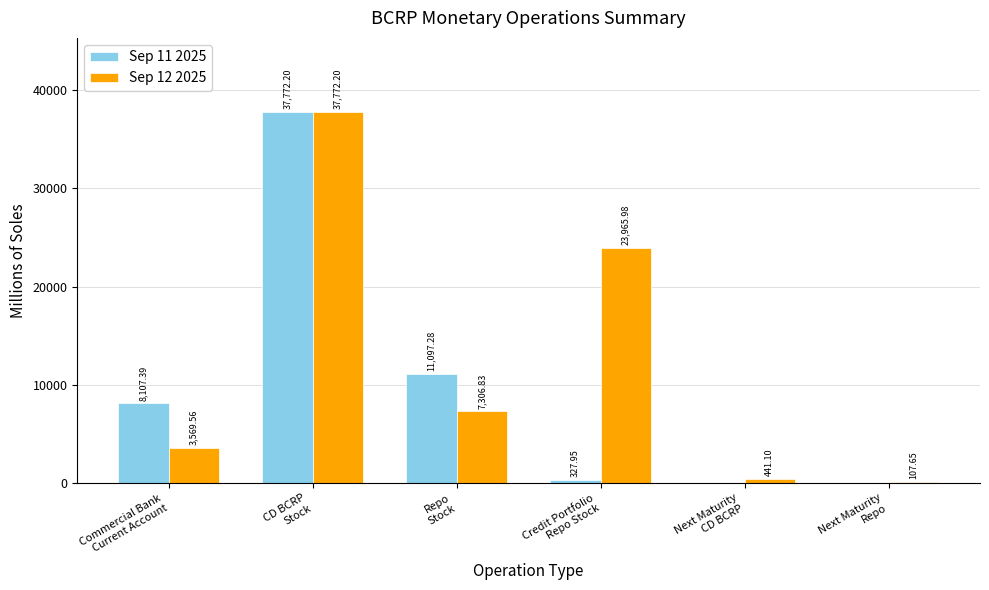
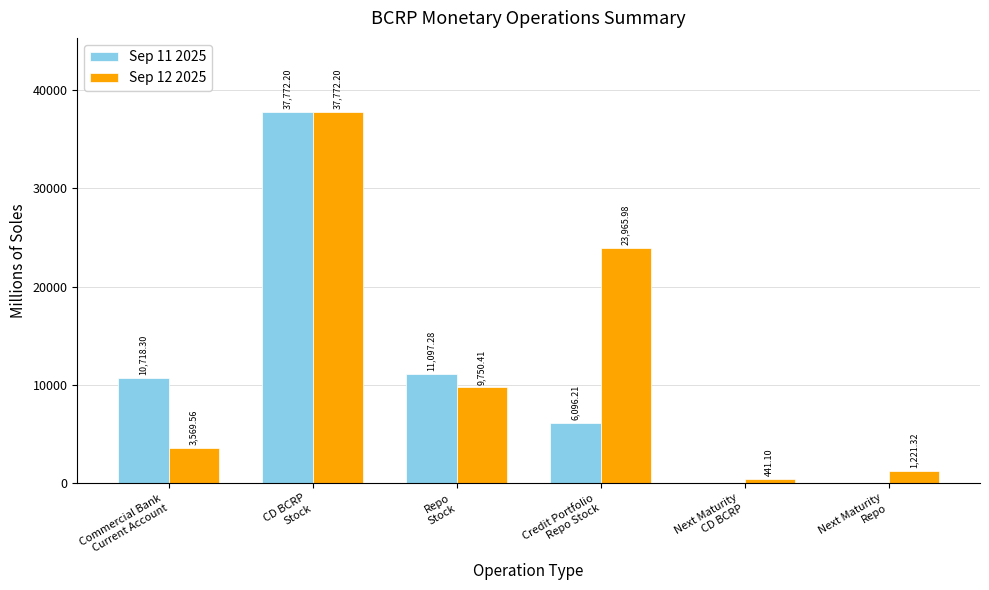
Sep 11 2025, Commercial Bank Current Account: 8,107.39 -> 10,718.30
Sep 12 2025, Repo Stock: 7,306.83 -> 9,750.41
Sep 11 2025, Credit Portfolio Repo Stock: 327.95 -> 6,096.21
Sep 12 2025, Next Maturity Repo: 107.65 -> 1,221.32
